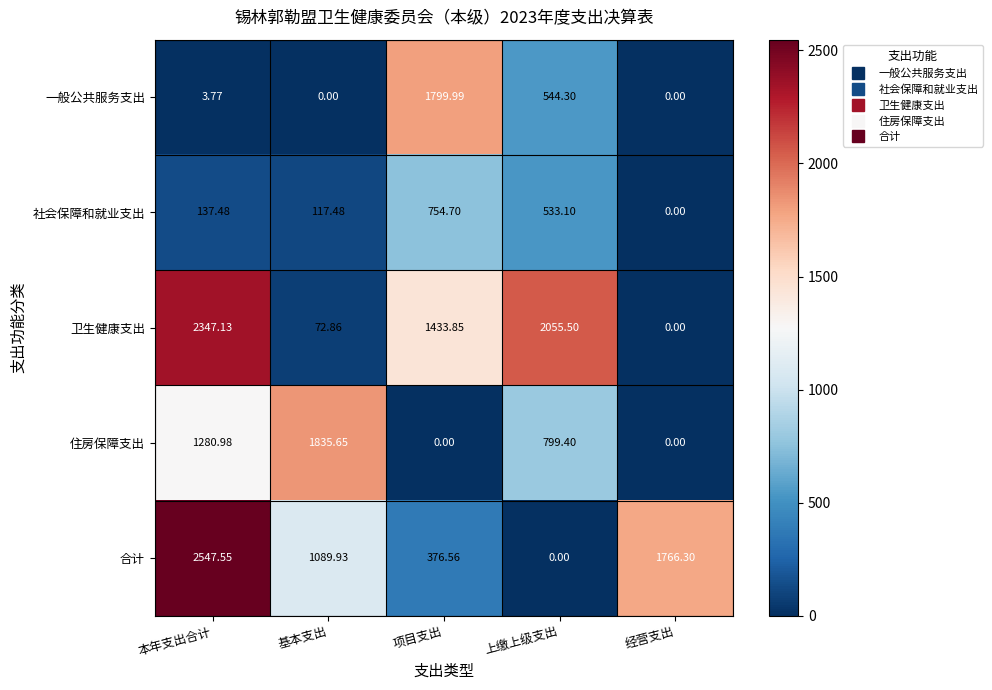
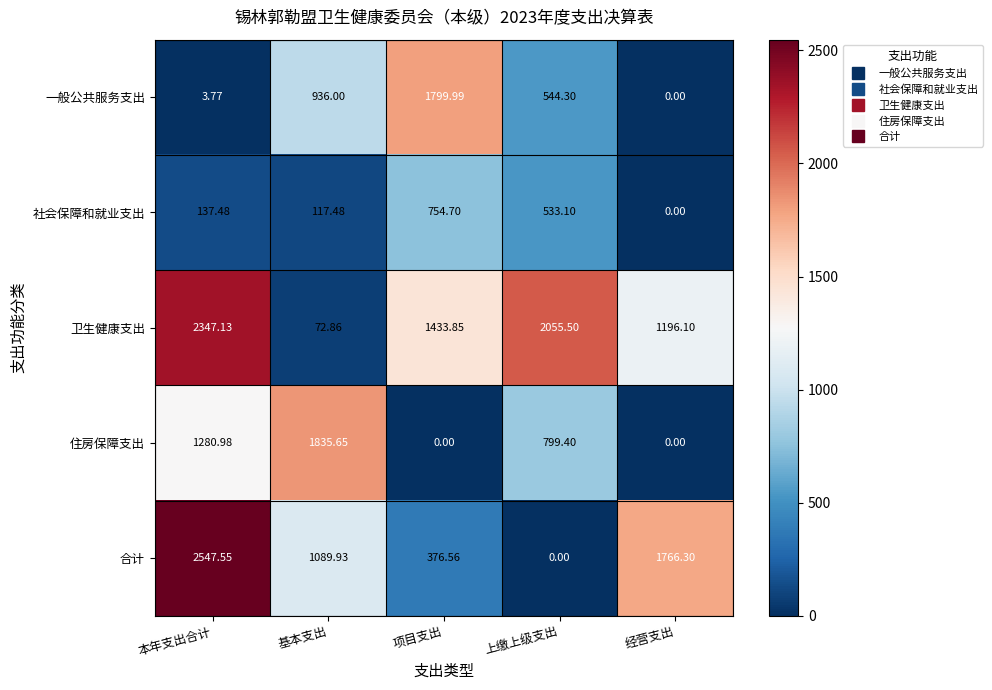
一般公共服务支出, 基本支出: 0.00 -> 936.00
卫生健康支出, 经营支出: 0.00 -> 1196.10
